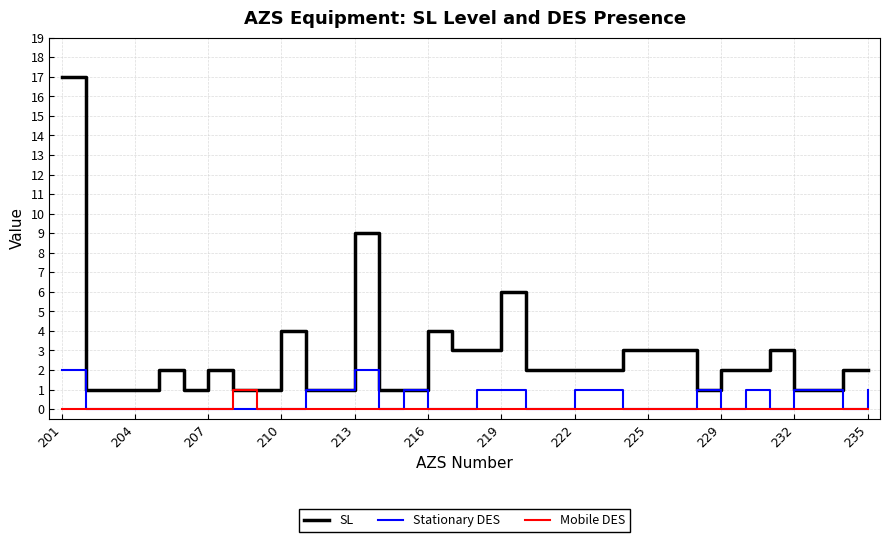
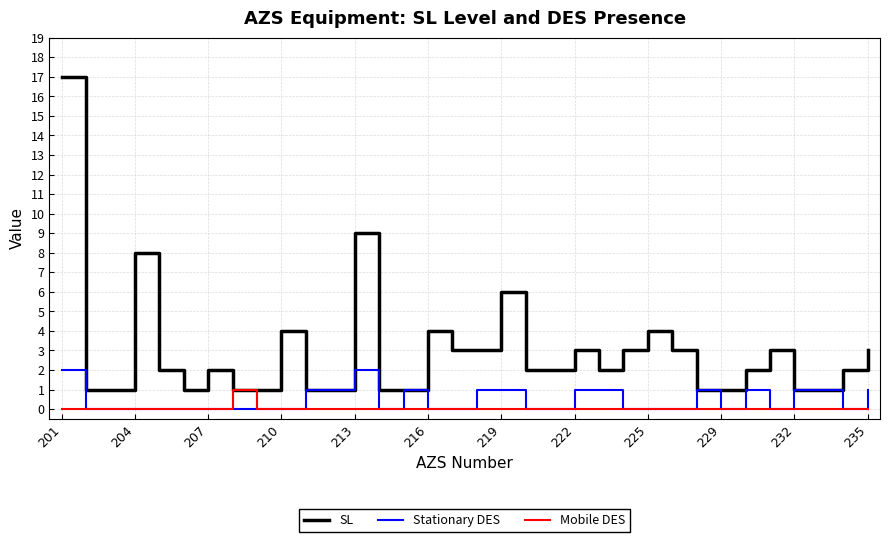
SL, 204: 1 -> 8
SL, 222: 2 -> 3
SL, 225: 3 -> 4
SL, 229: 2 -> 1
SL, 235: 2 -> 3
